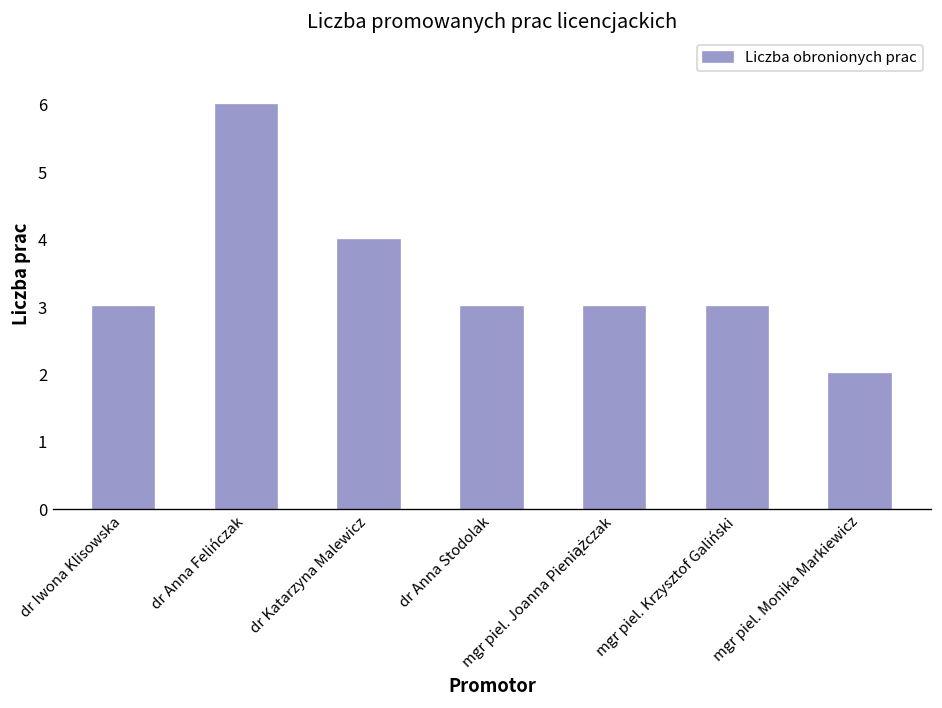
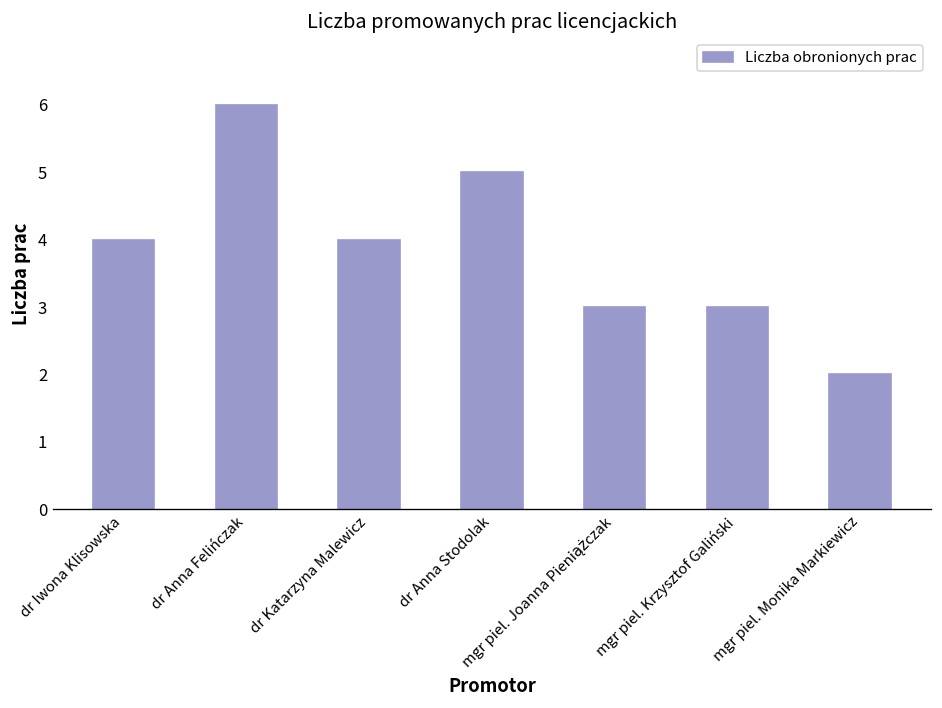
dr Iwona Klisowska: 3 -> 4
dr Anna Stodolak: 3 -> 5
